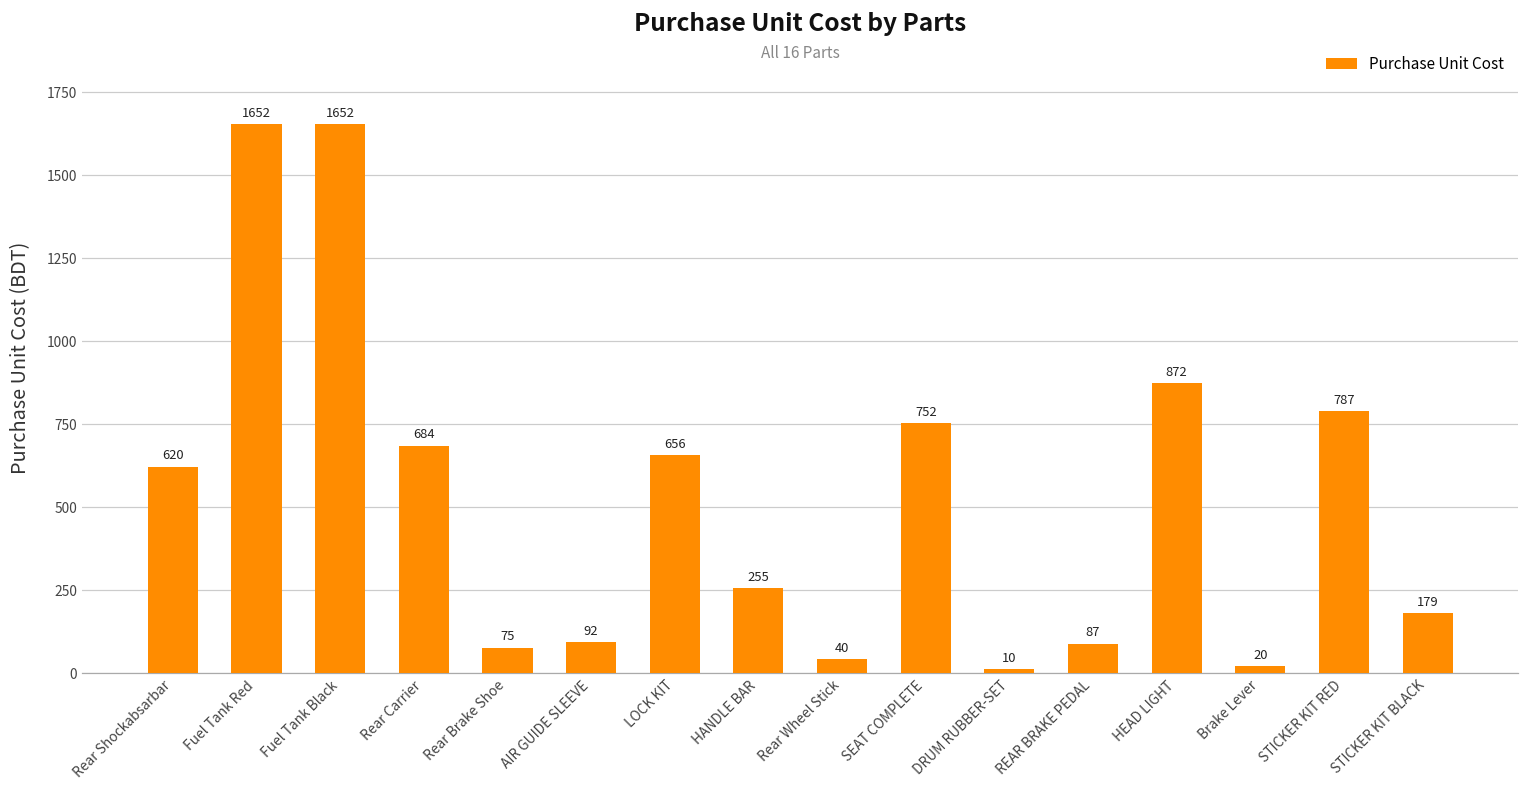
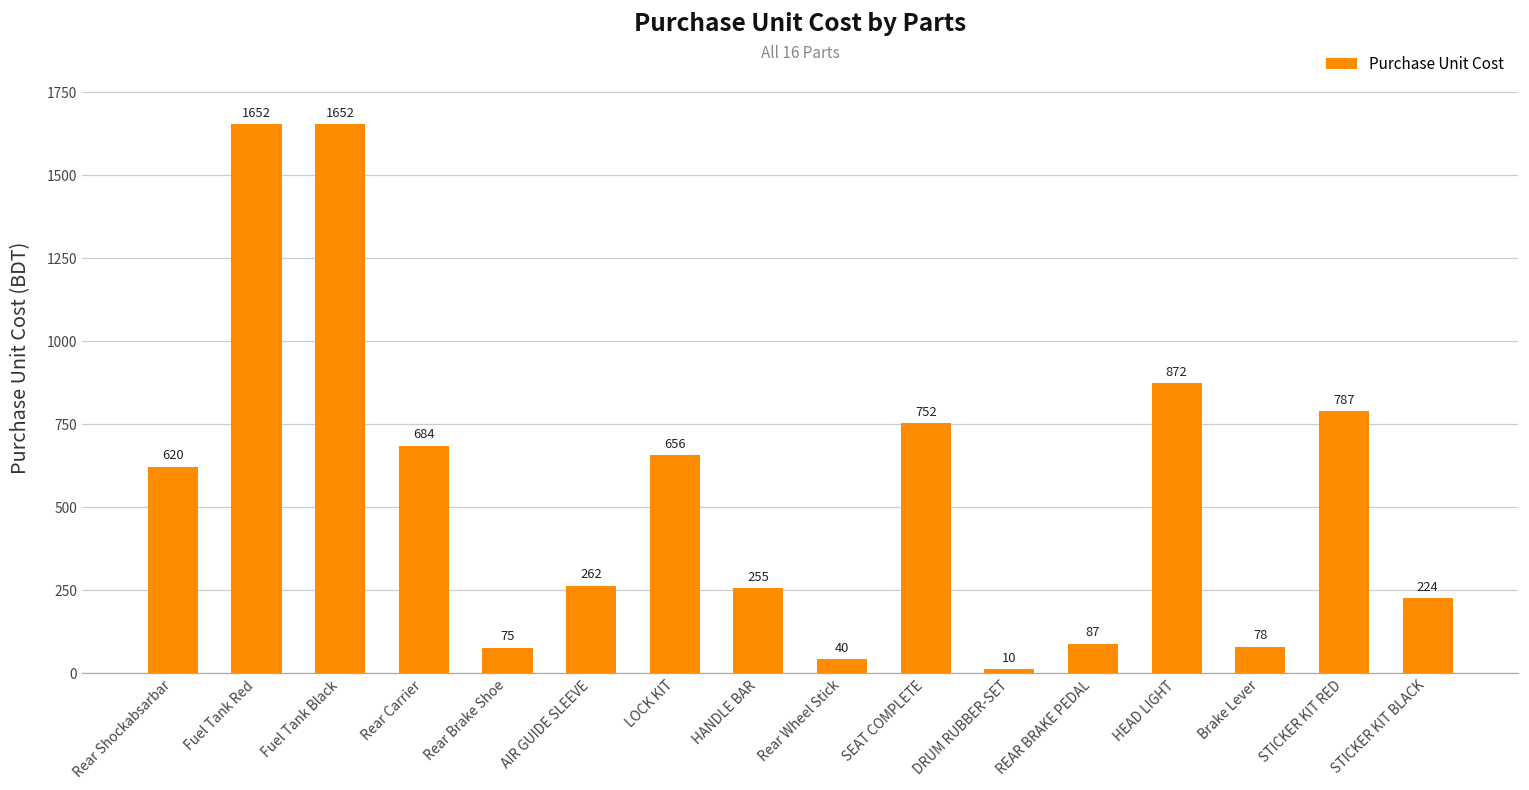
AIR GUIDE SLEEVE: 92 -> 262
Brake Lever: 20 -> 78
STICKER KIT BLACK: 179 -> 224
